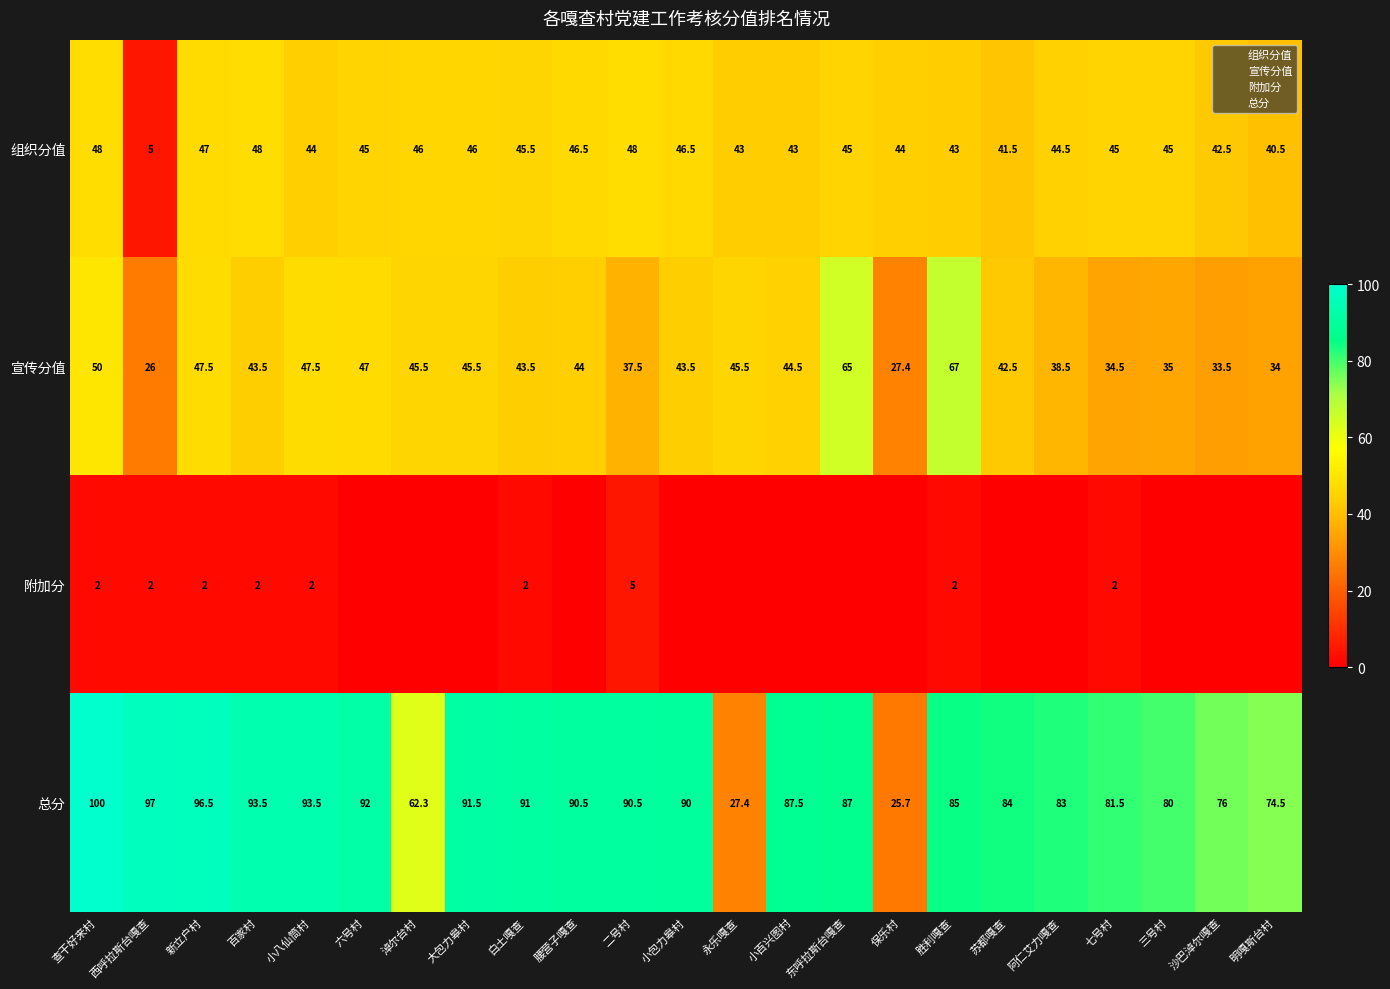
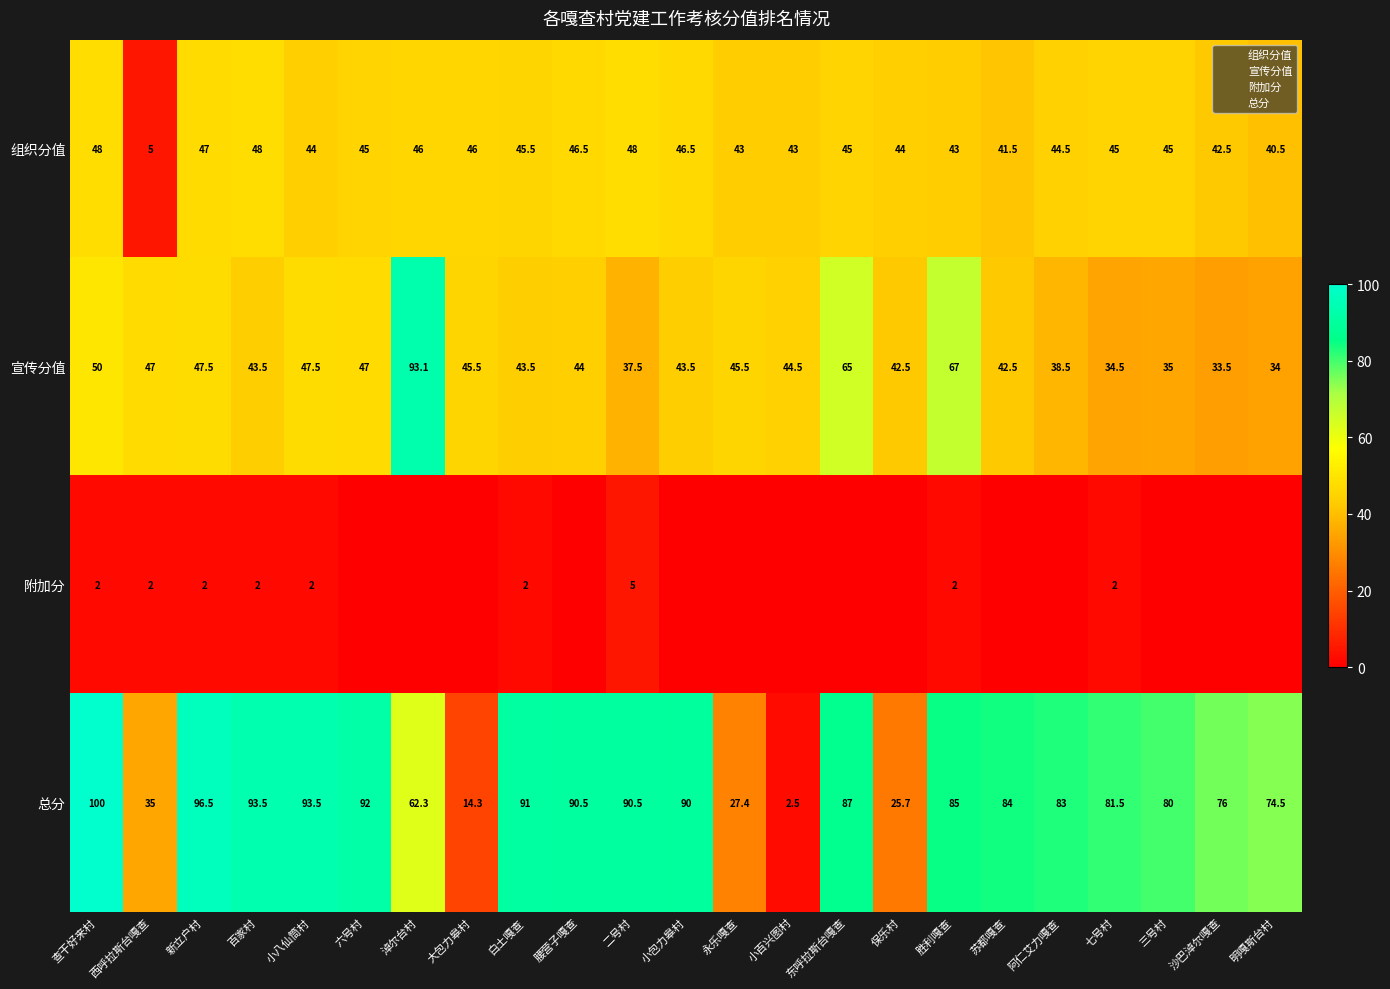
宣传分值, 西呼拉斯台嘎查: 26 -> 47
宣传分值, 淖尔台村: 45.5 -> 93.1
宣传分值, 保乐村: 27.4 -> 42.5
总分, 西呼拉斯台嘎查: 97 -> 35
总分, 大包力皋村: 91.5 -> 14.3
总分, 小百兴图村: 87.5 -> 2.5
